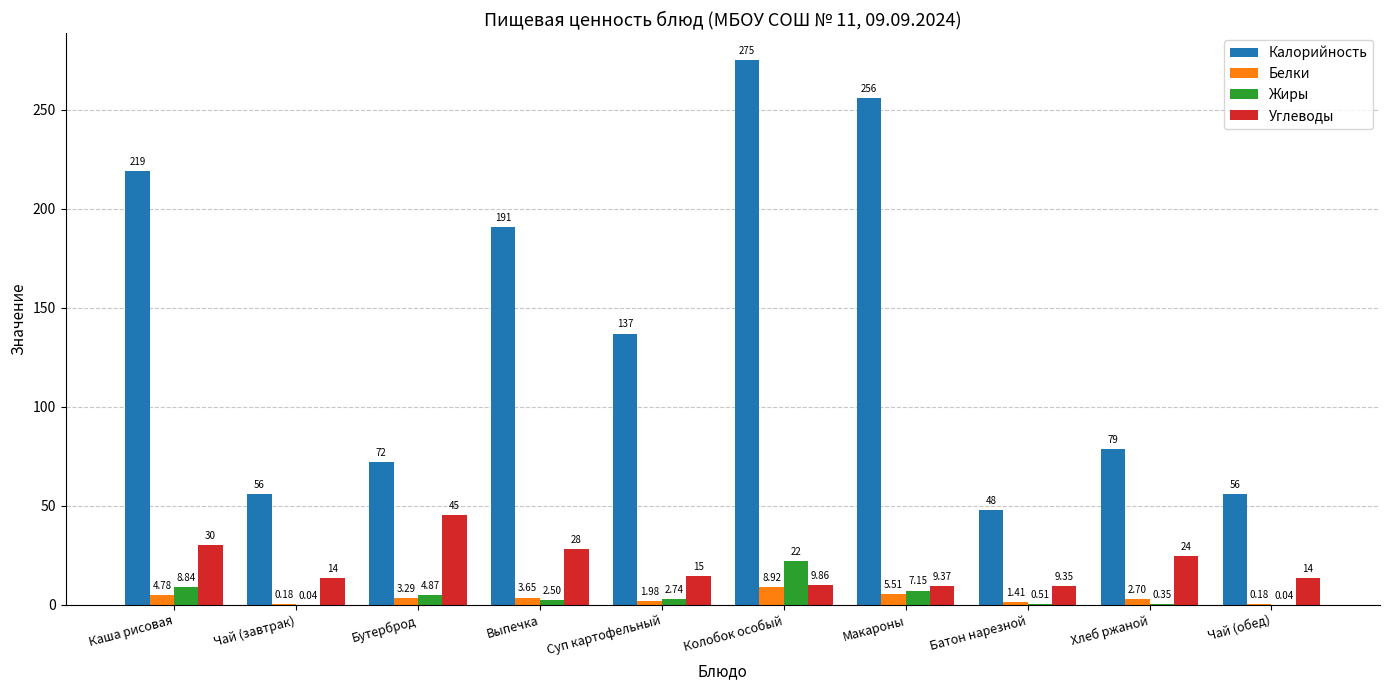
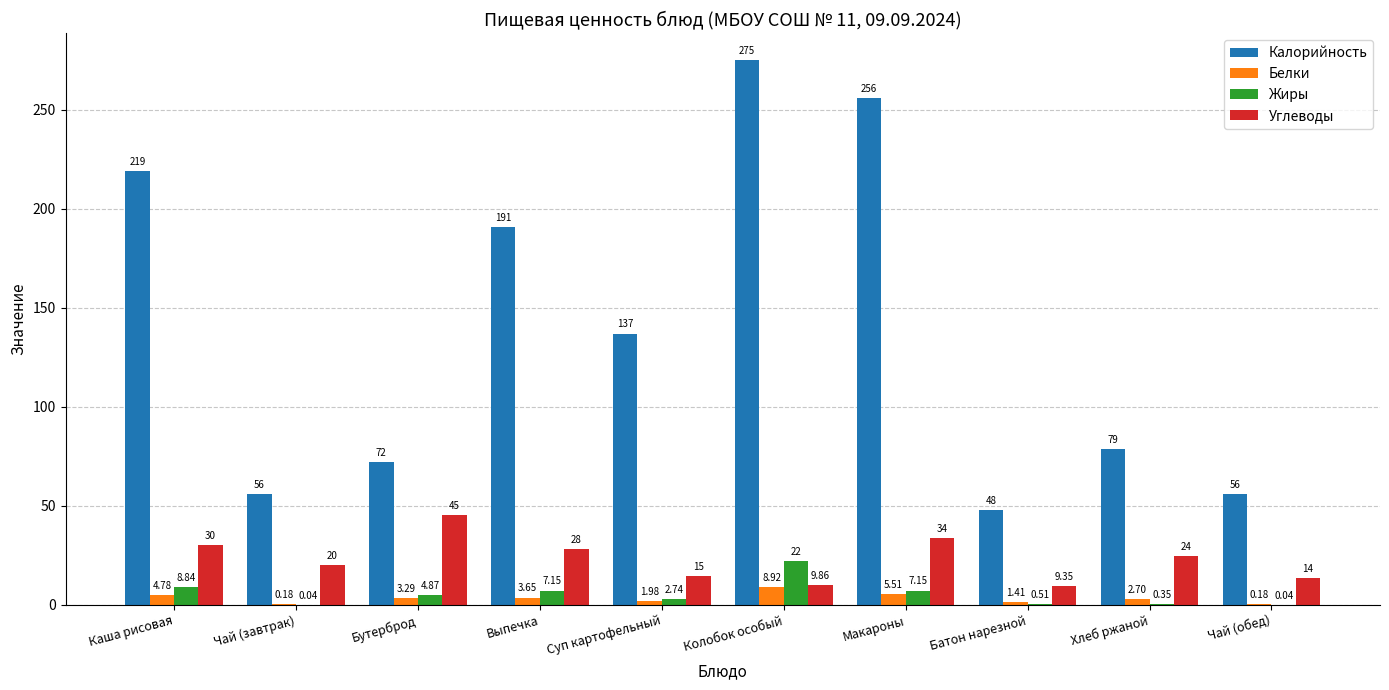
Углеводы, Чай (завтрак): 14 -> 20
Жиры, Выпечка: 2.50 -> 7.15
Углеводы, Макароны: 9.37 -> 34
